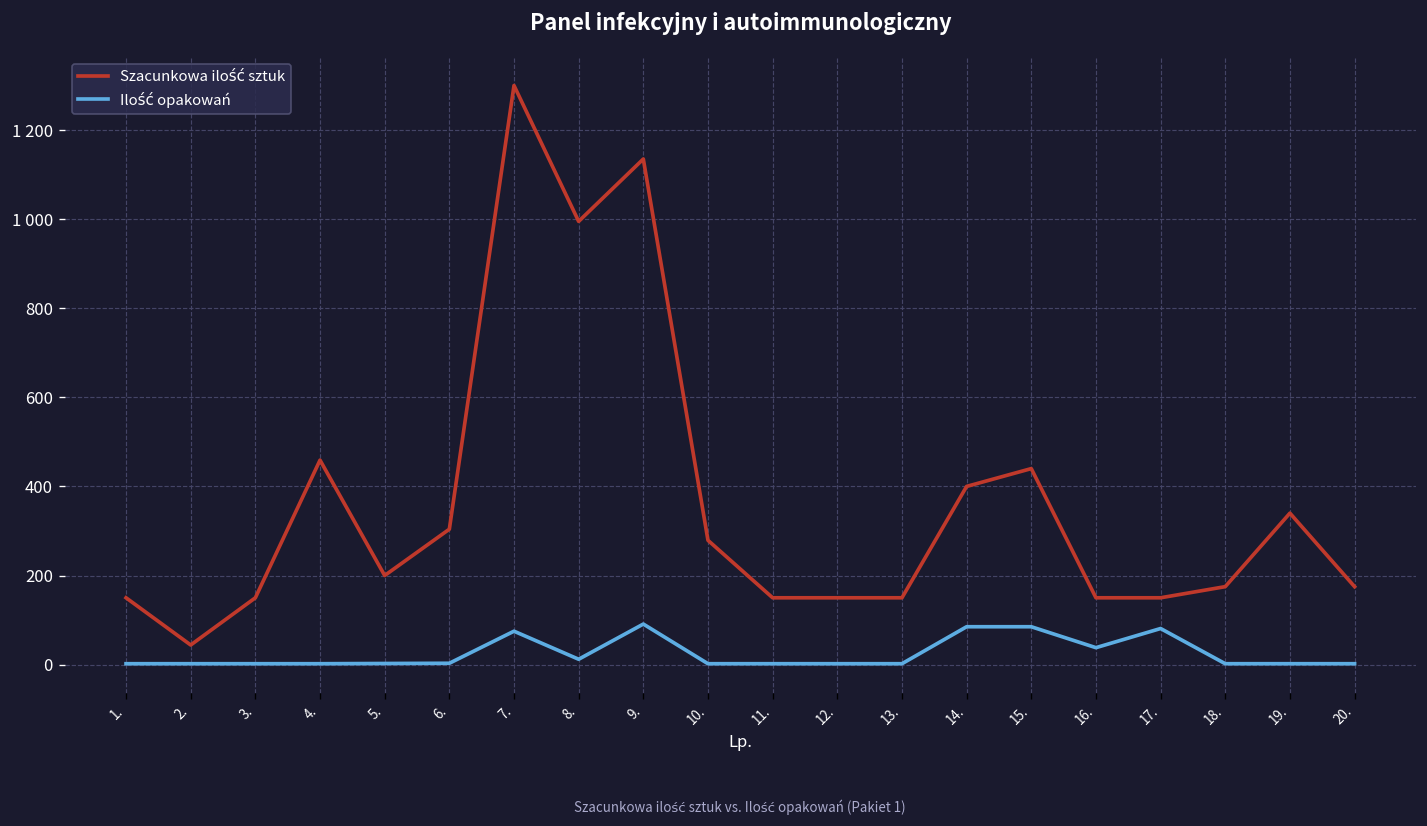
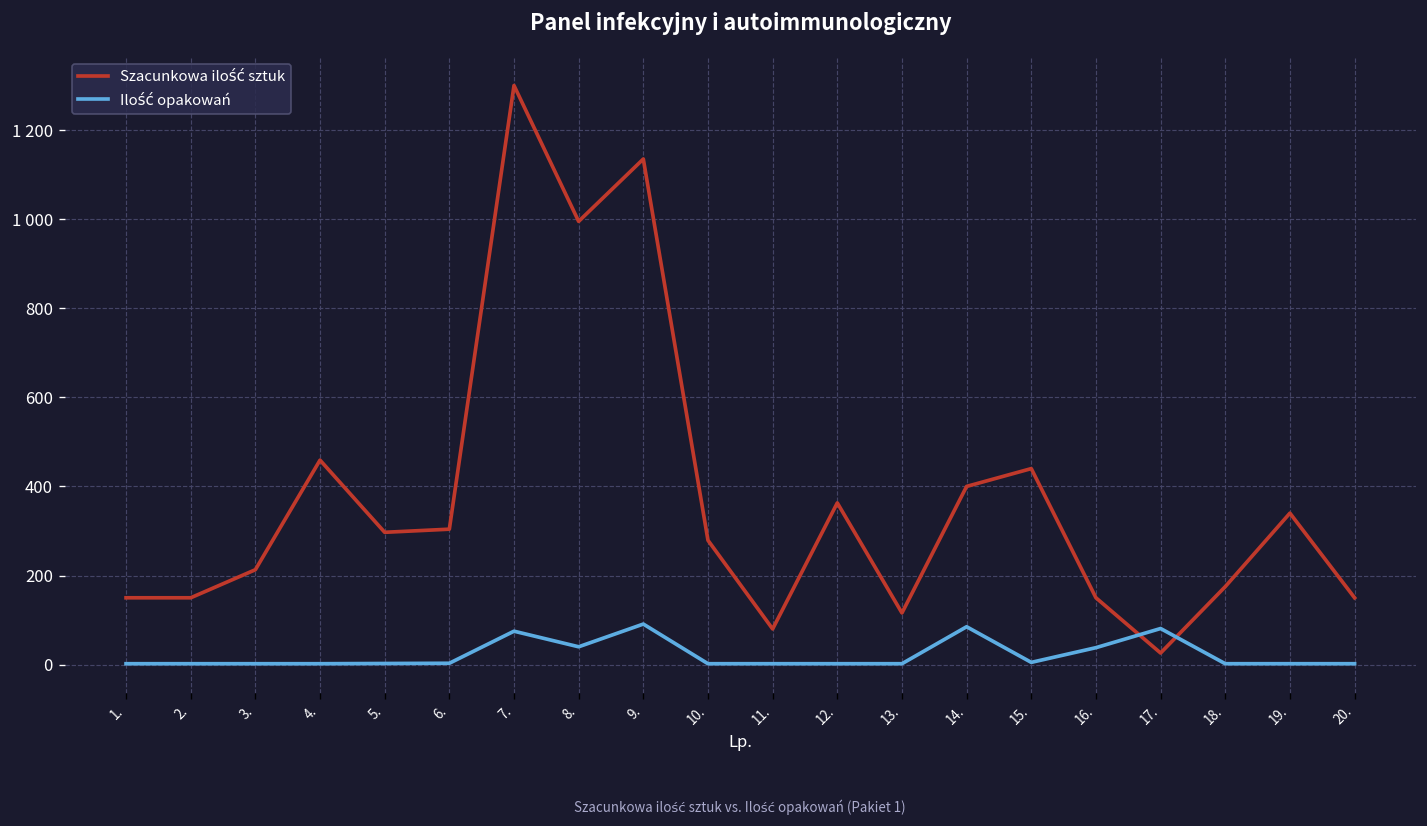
Szacunkowa ilość sztuk, 2.: 40 -> 150
Szacunkowa ilość sztuk, 3.: 150 -> 210
Szacunkowa ilość sztuk, 5.: 200 -> 300
Ilość opakowań, 8.: 10 -> 40
Szacunkowa ilość sztuk, 11.: 150 -> 80
Szacunkowa ilość sztuk, 12.: 150 -> 360
Szacunkowa ilość sztuk, 13.: 150 -> 120
Ilość opakowań, 15.: 90 -> 10
Szacunkowa ilość sztuk, 17.: 150 -> 30
Szacunkowa ilość sztuk, 20.: 180 -> 150
